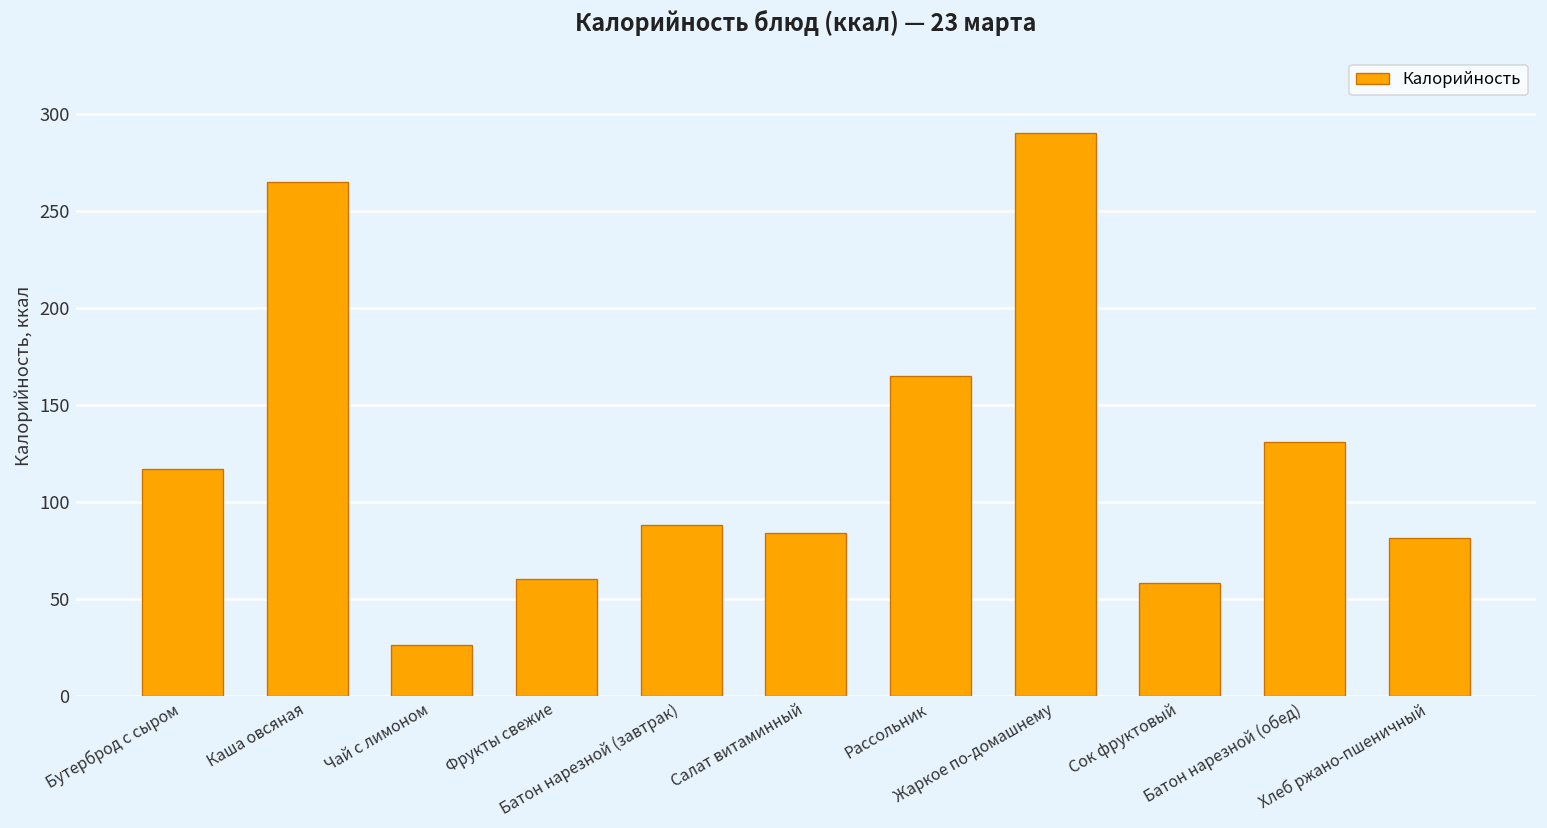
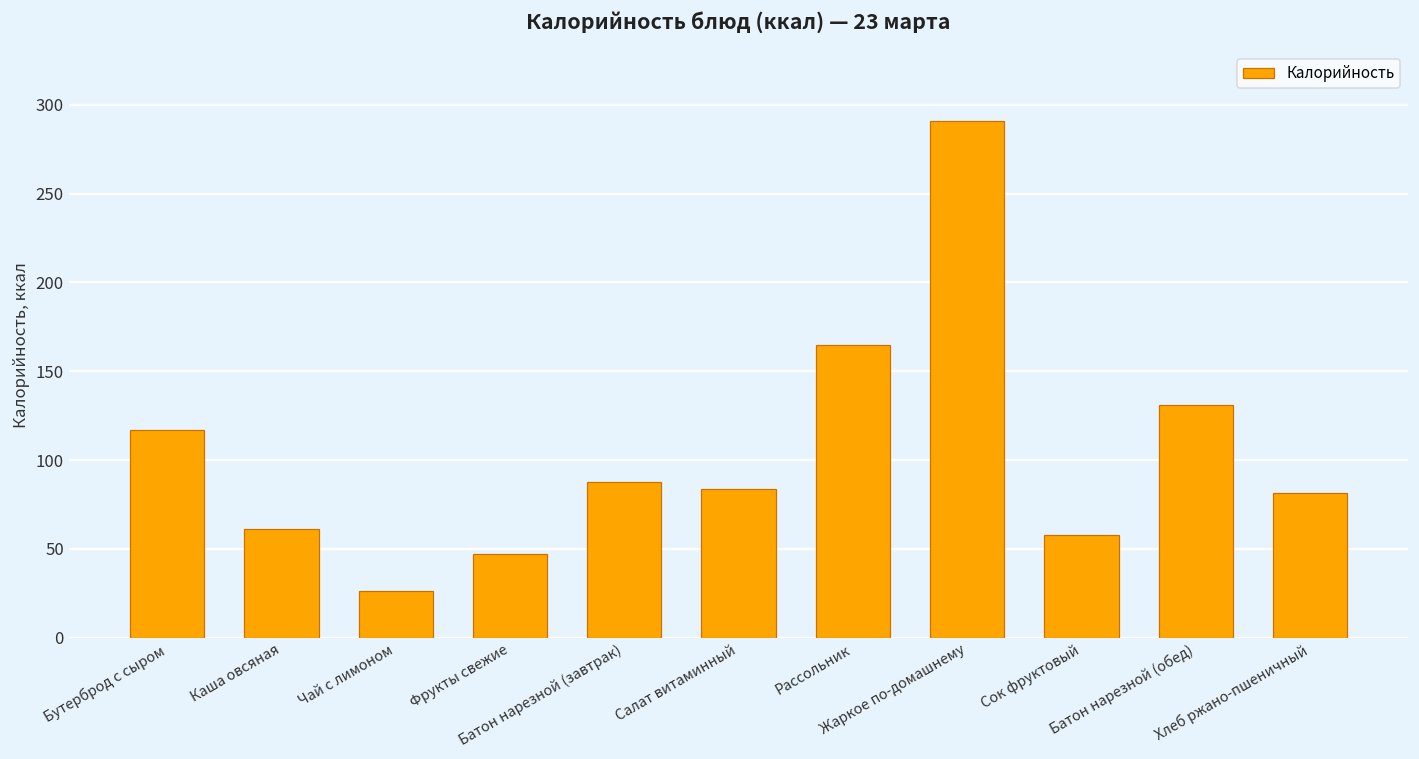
Каша овсяная: 265 -> 61
Фрукты свежие: 60 -> 47
